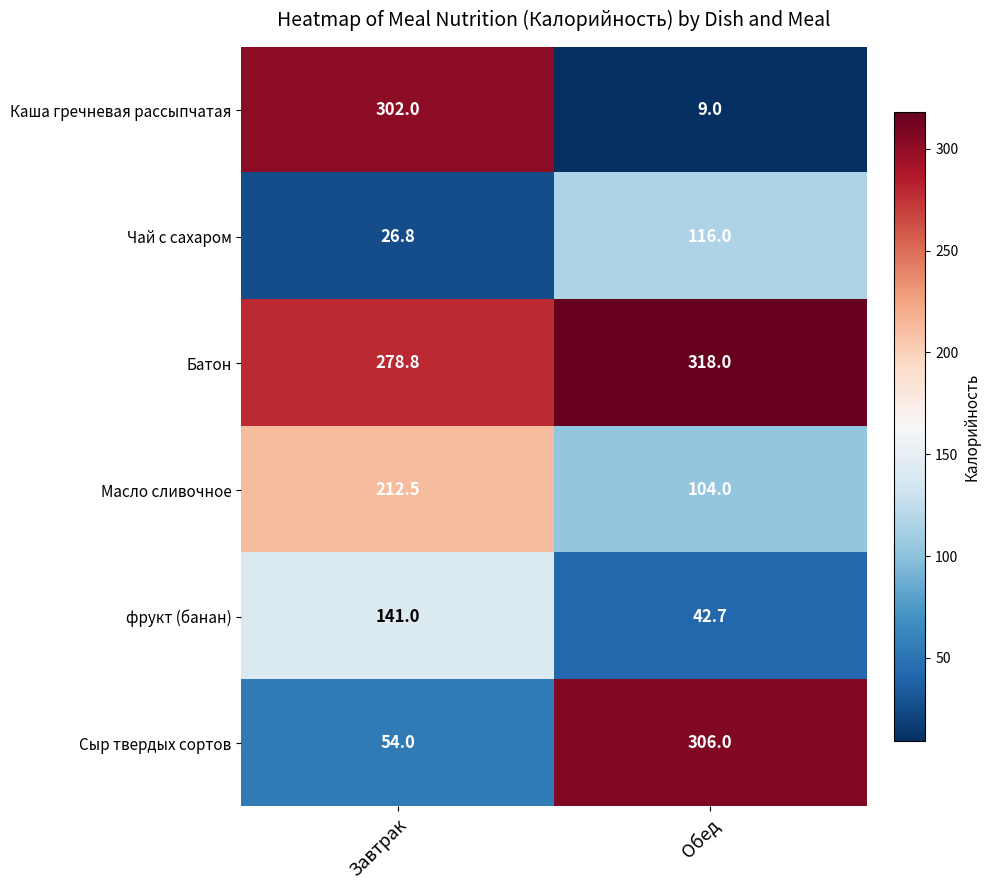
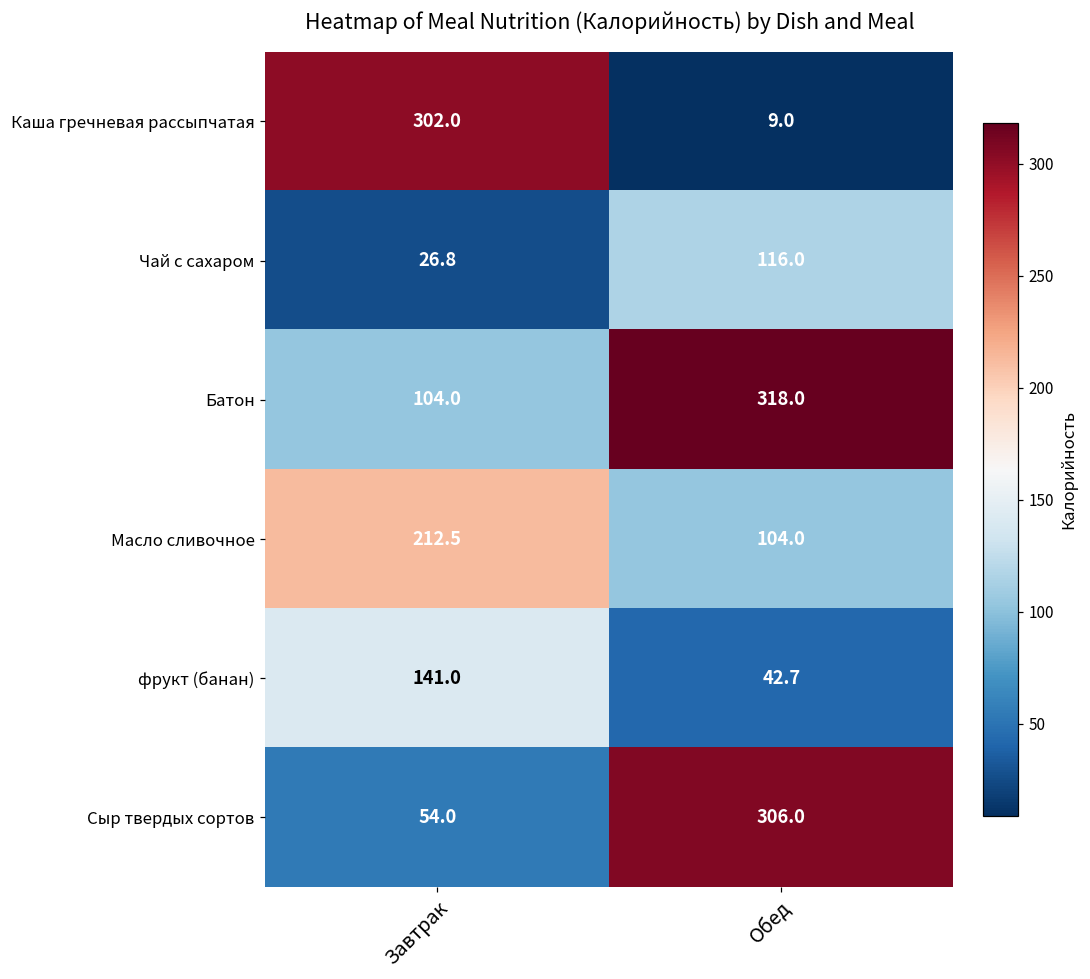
Батон, Завтрак: 278.8 -> 104.0
